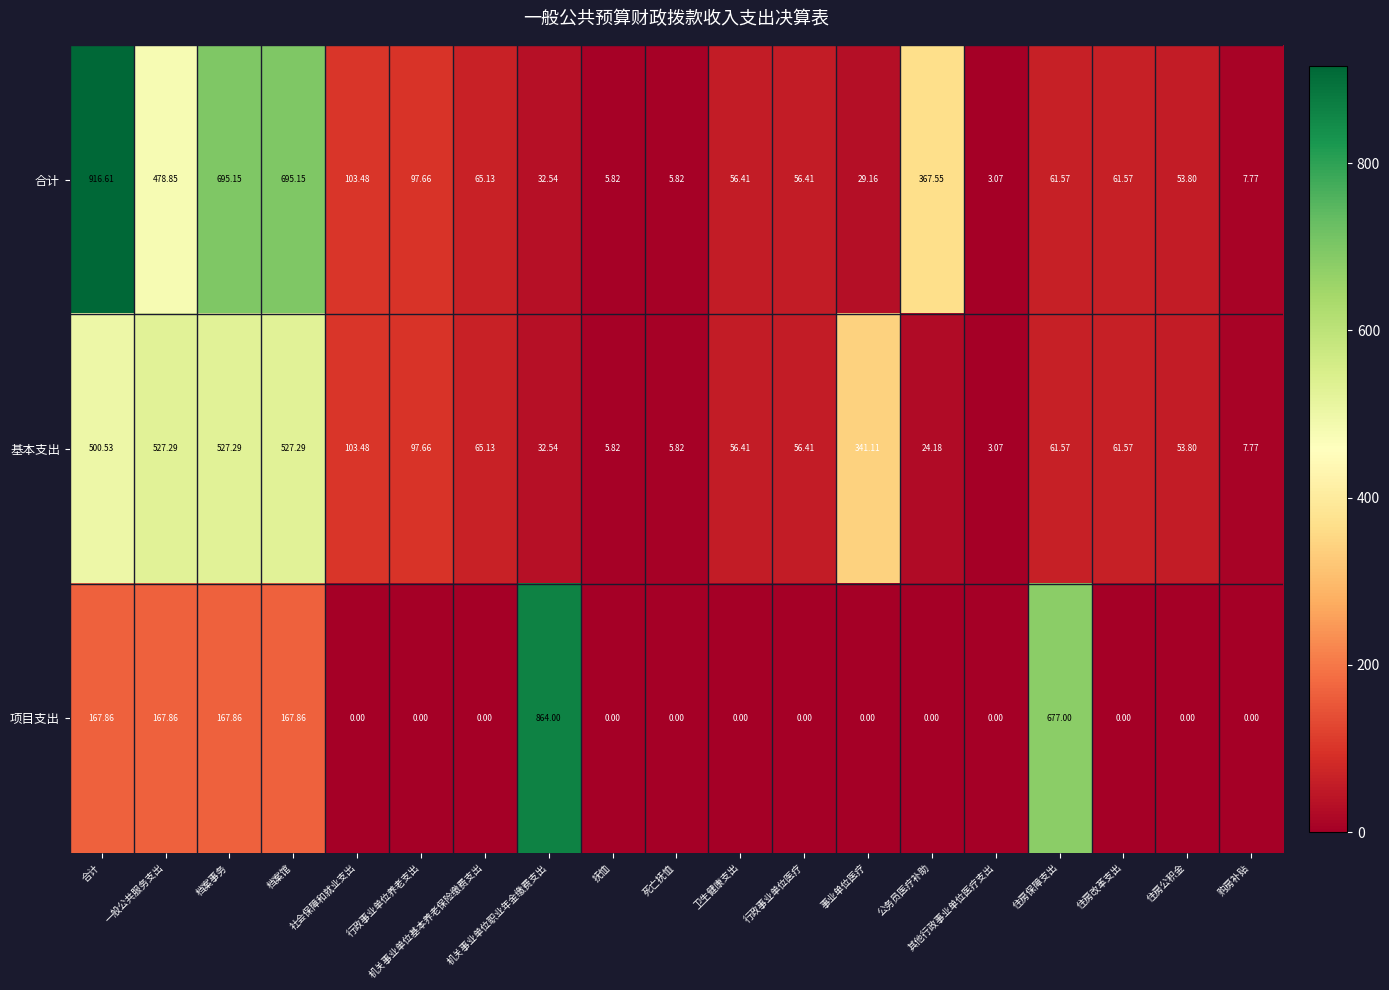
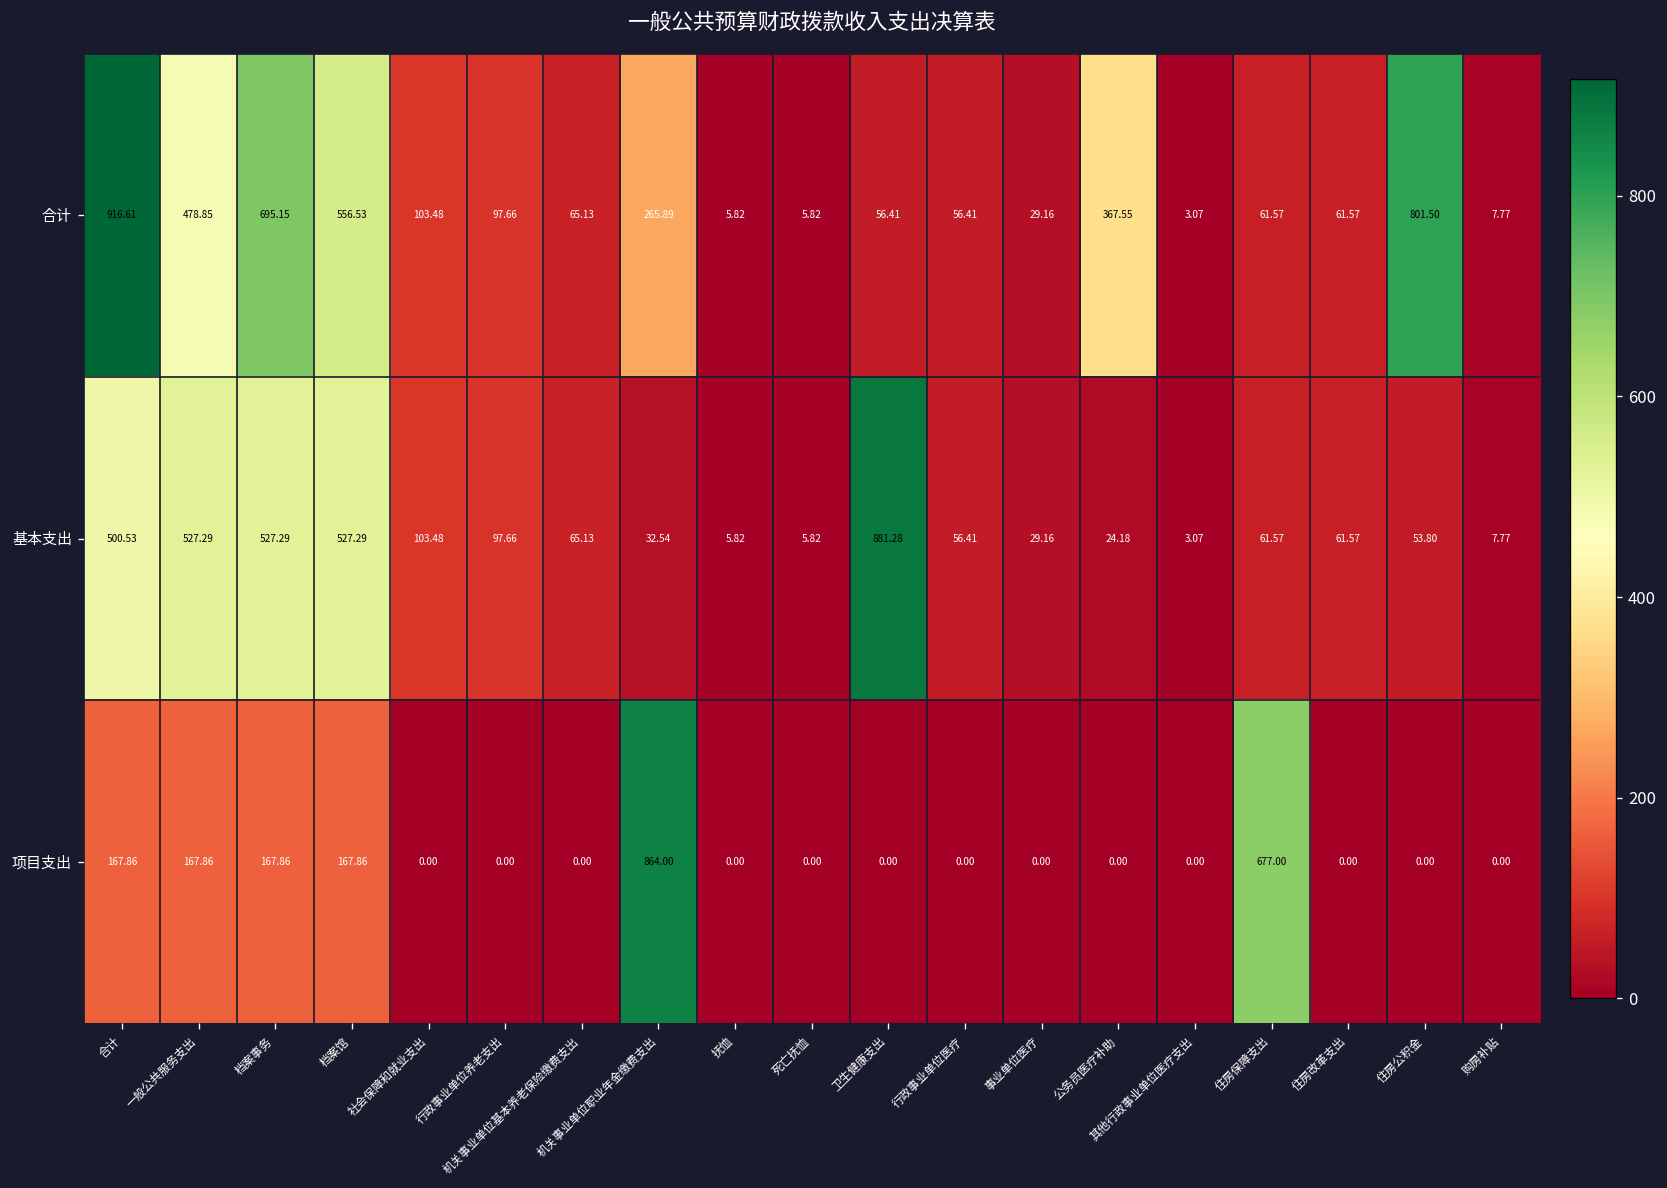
合计, 档案馆: 695.15 -> 556.53
合计, 机关事业单位职业年金缴费支出: 32.54 -> 265.89
合计, 住房公积金: 53.80 -> 801.50
基本支出, 卫生健康支出: 56.41 -> 881.28
基本支出, 事业单位医疗: 341.11 -> 29.16
